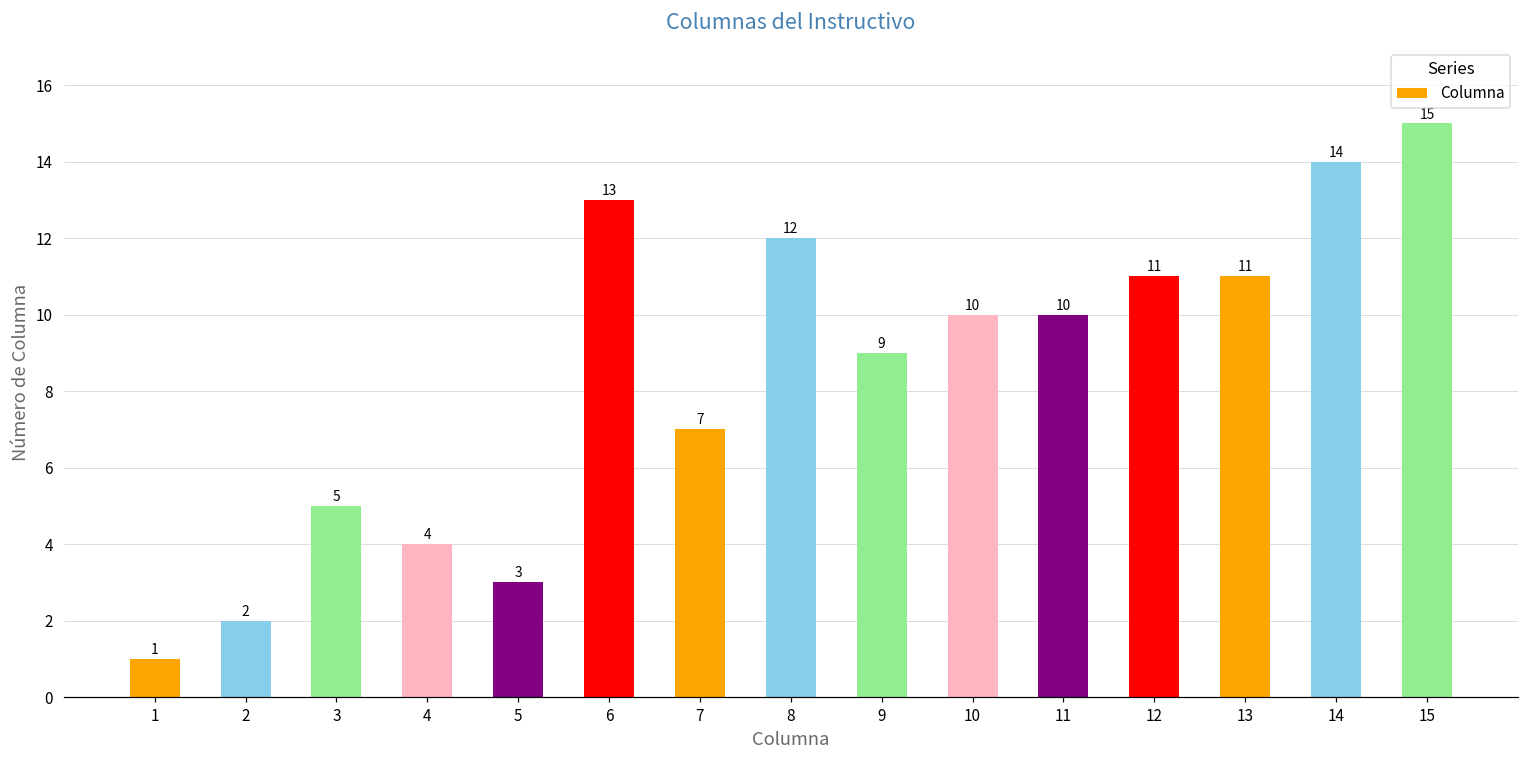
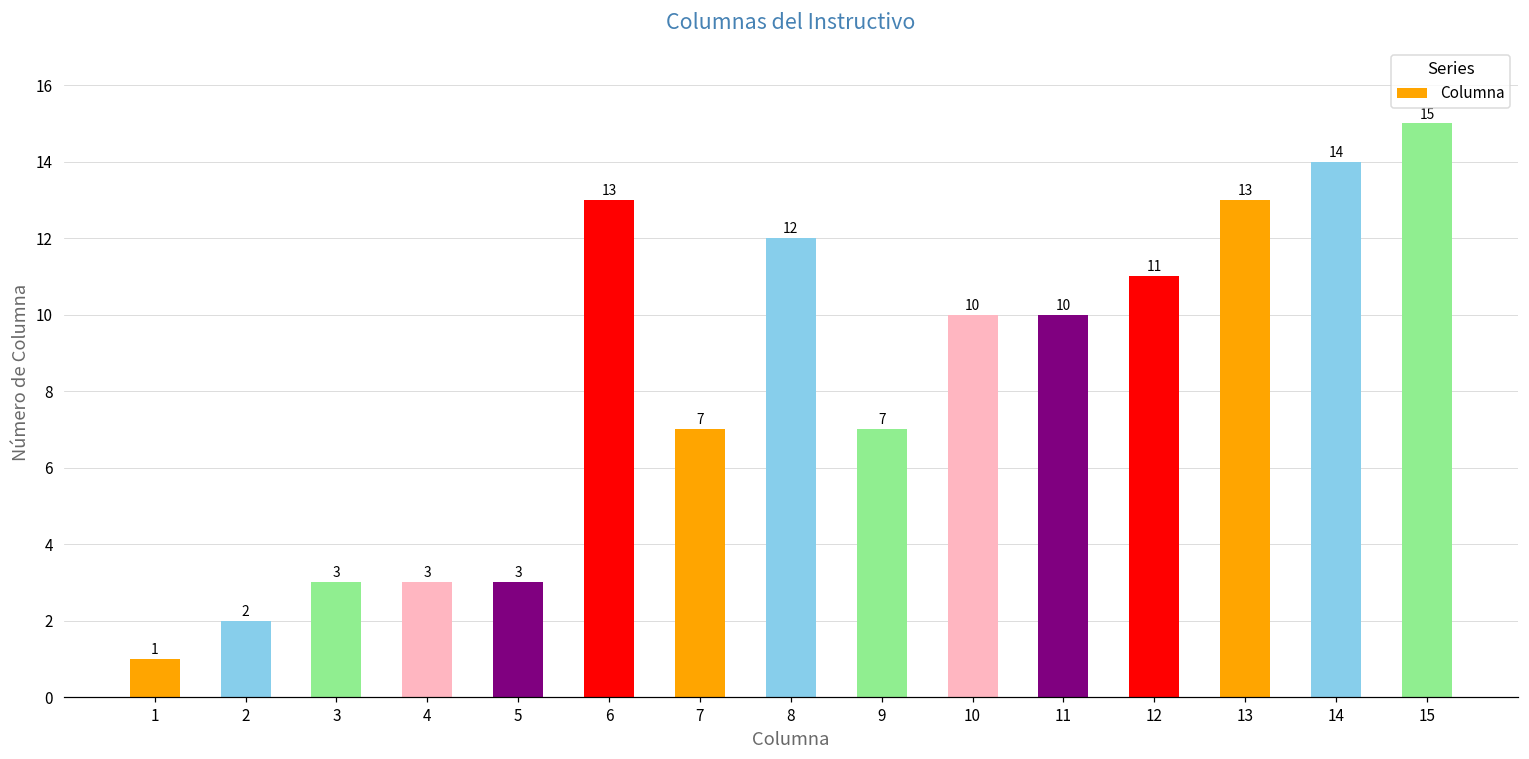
3: 5 -> 3
4: 4 -> 3
9: 9 -> 7
13: 11 -> 13
